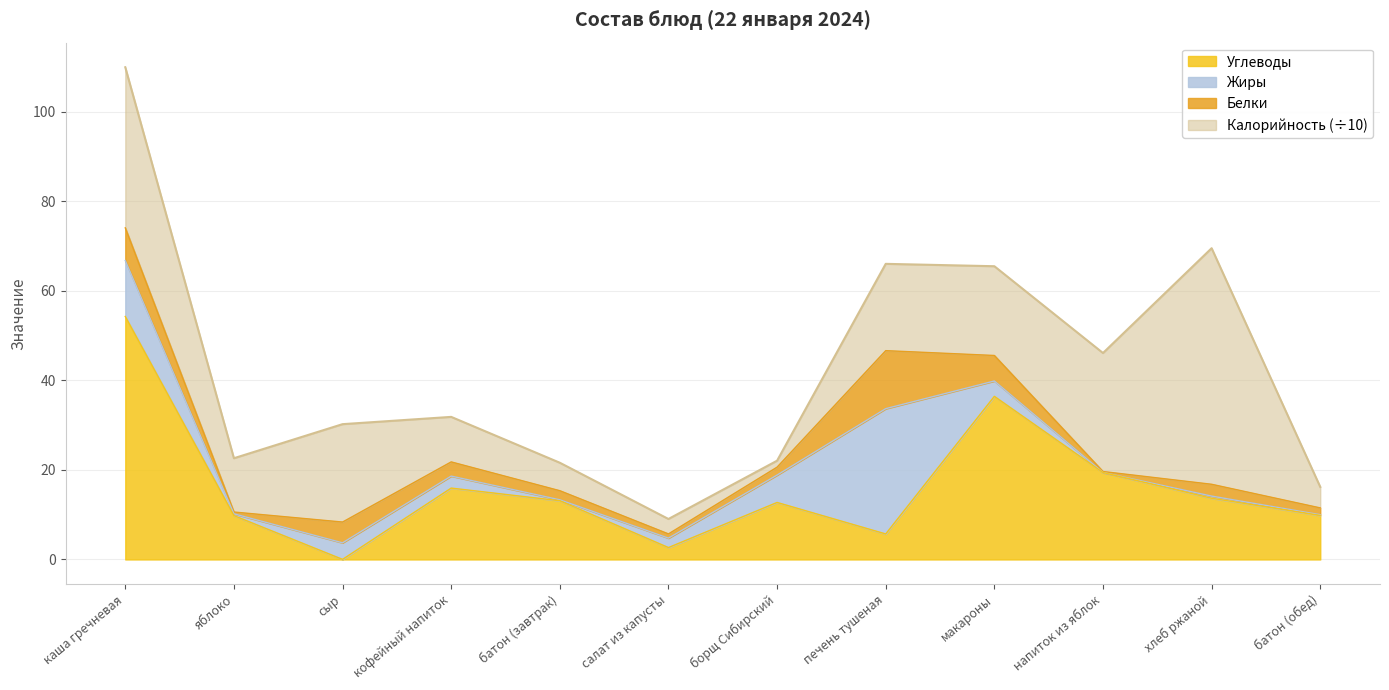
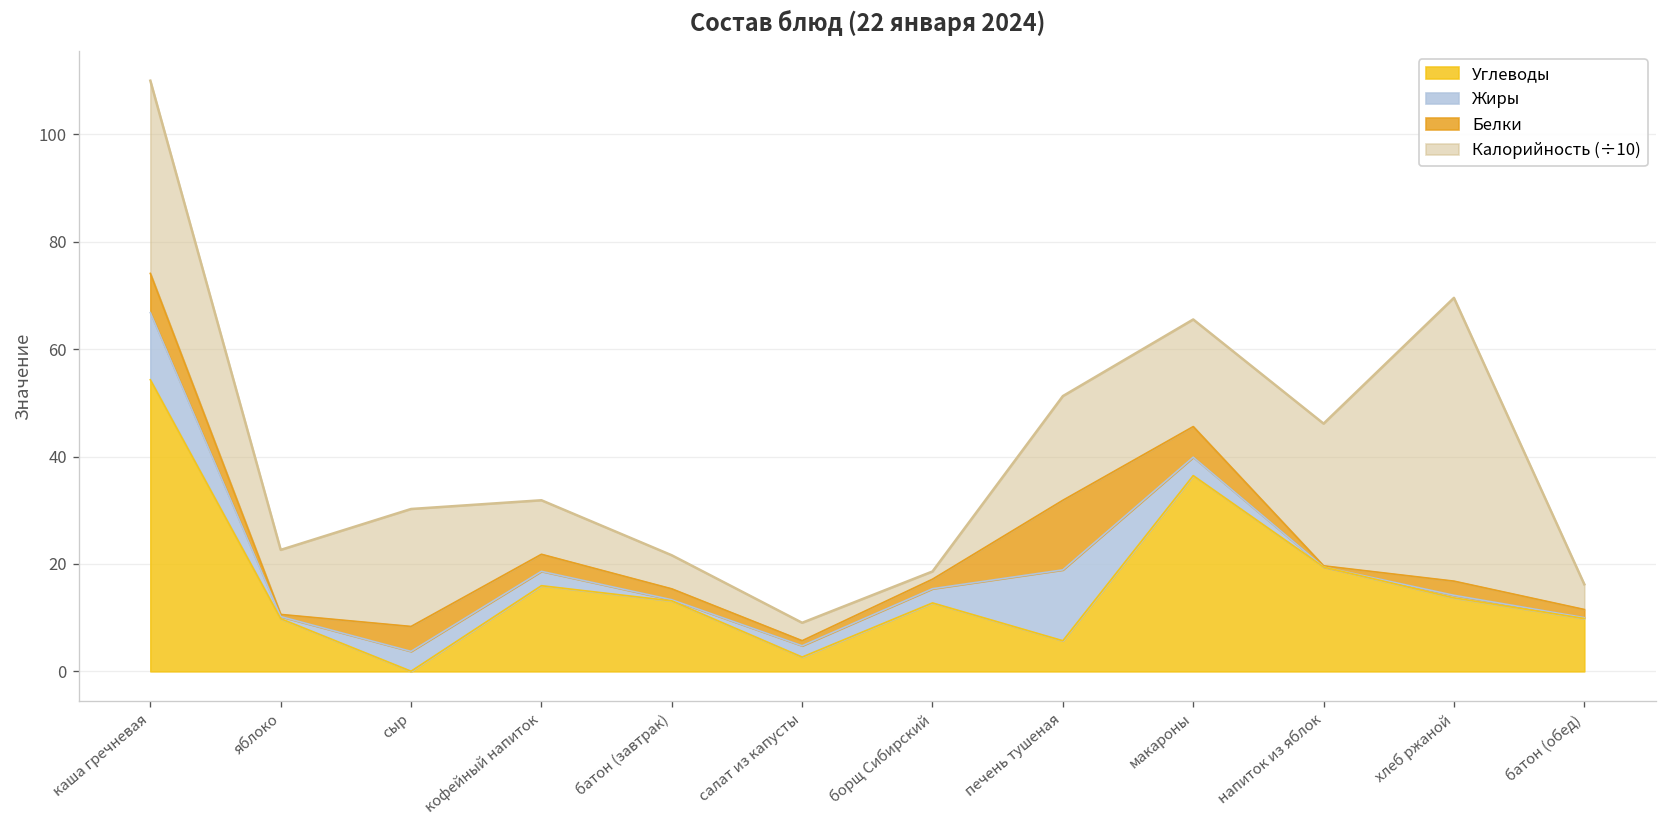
Жиры, борщ Сибирский: 6 -> 3
Жиры, печень тушеная: 28 -> 13
